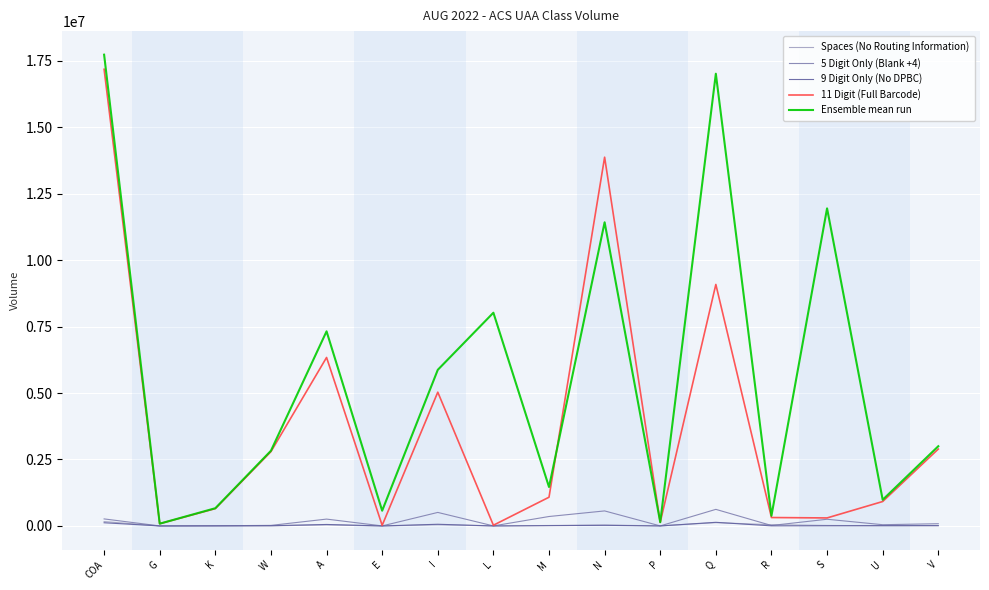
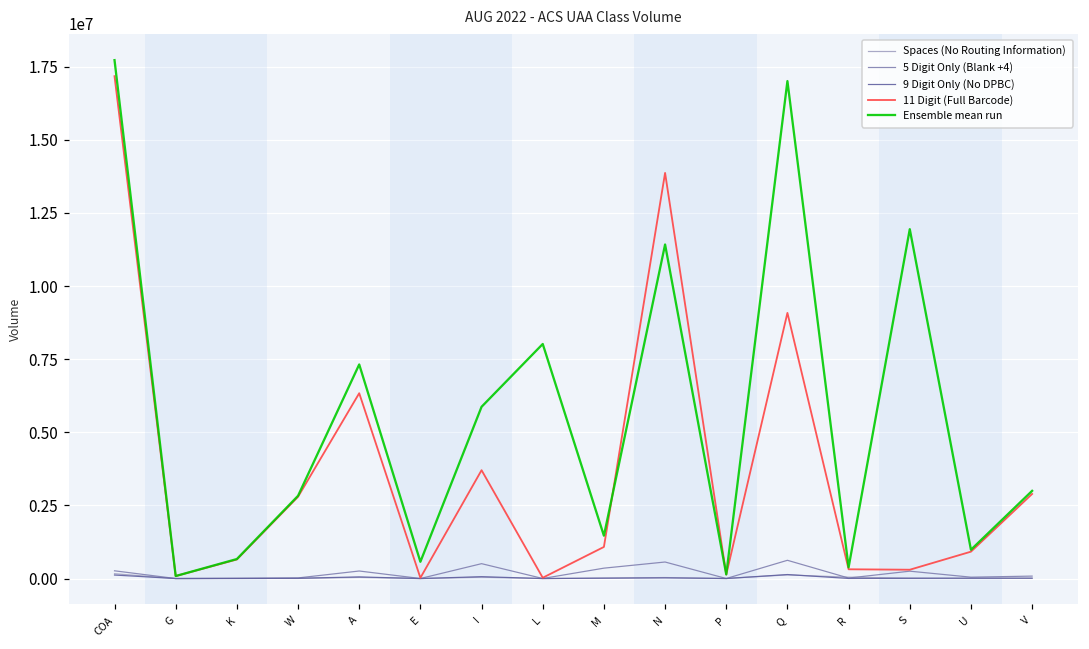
11 Digit (Full Barcode), I: 5000000 -> 3700000
